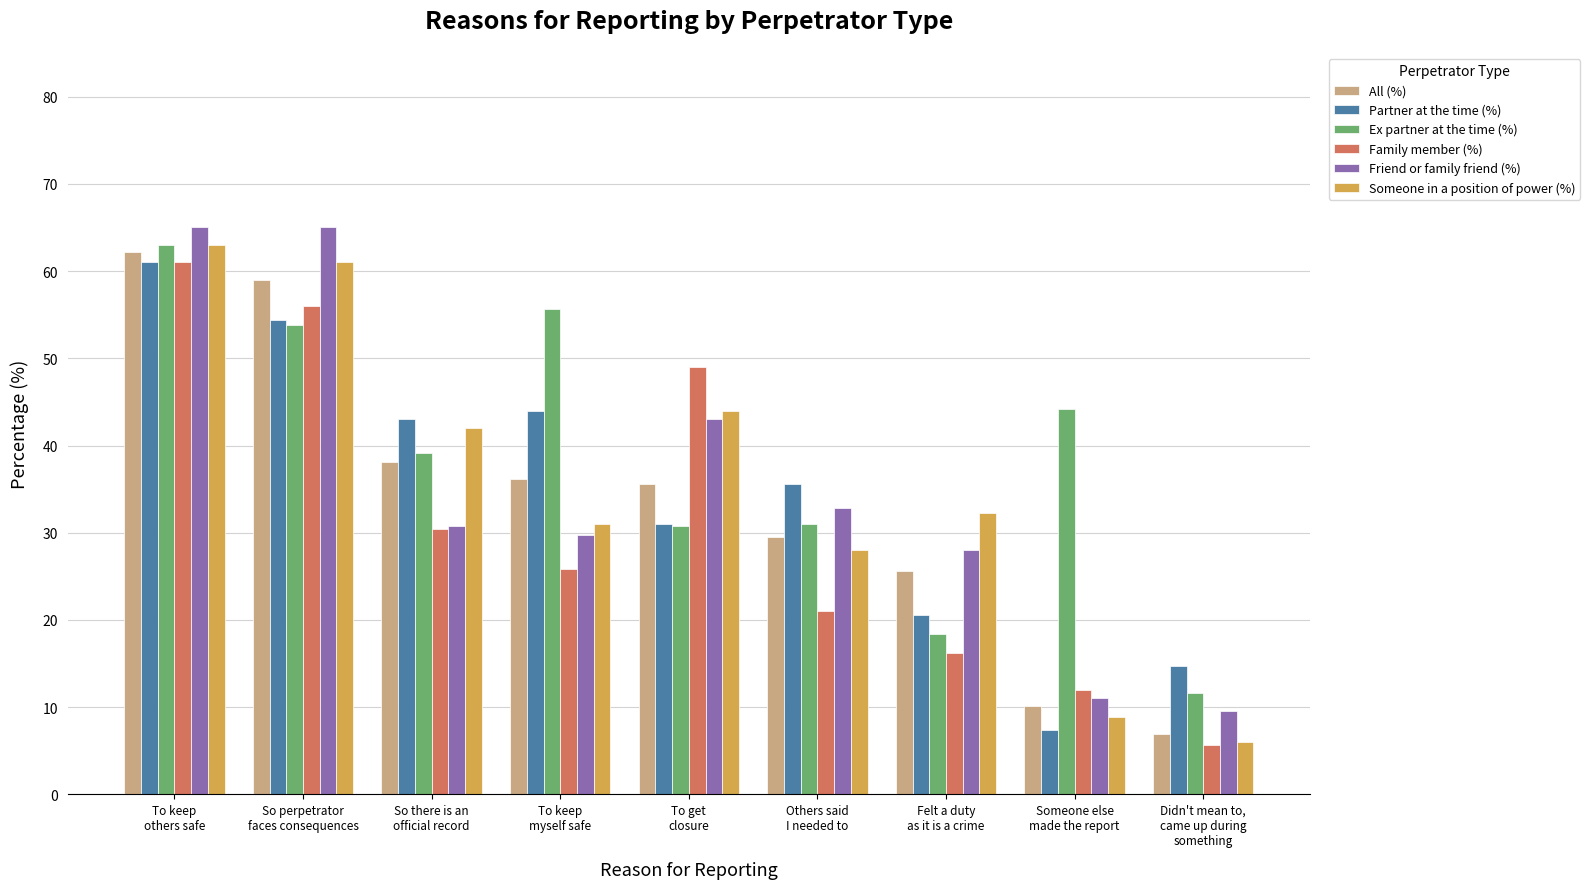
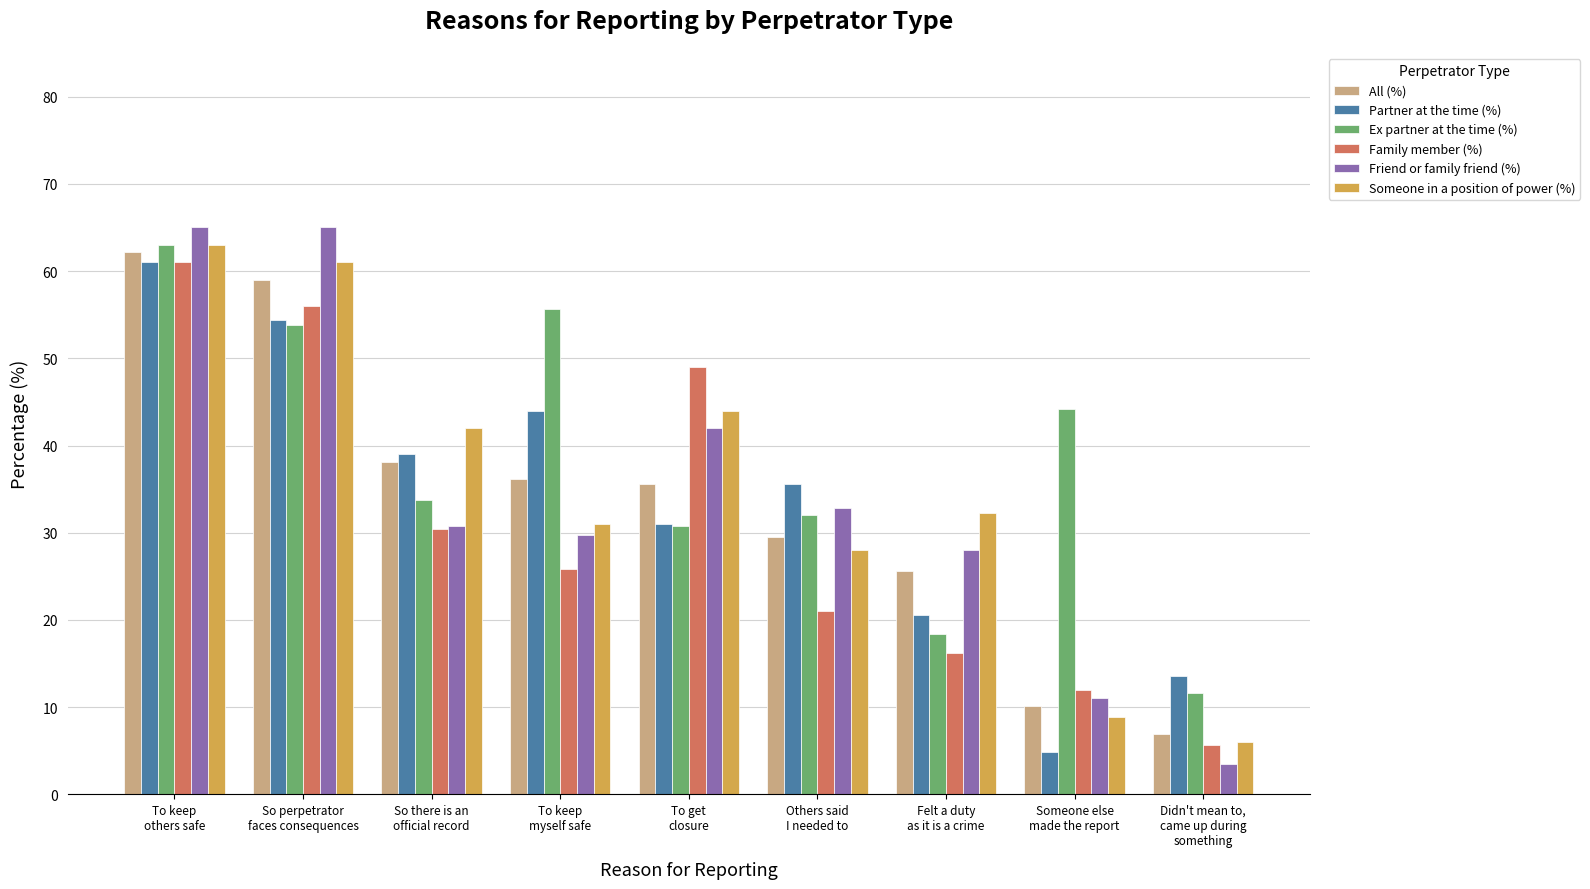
Partner at the time (%), So there is an official record: 43 -> 39
Ex partner at the time (%), So there is an official record: 39 -> 34
Friend or family friend (%), To get closure: 43 -> 42
Ex partner at the time (%), Others said I needed to: 31 -> 32
Partner at the time (%), Someone else made the report: 7 -> 5
Partner at the time (%), Didn't mean to, came up during something: 15 -> 14
Friend or family friend (%), Didn't mean to, came up during something: 10 -> 4
